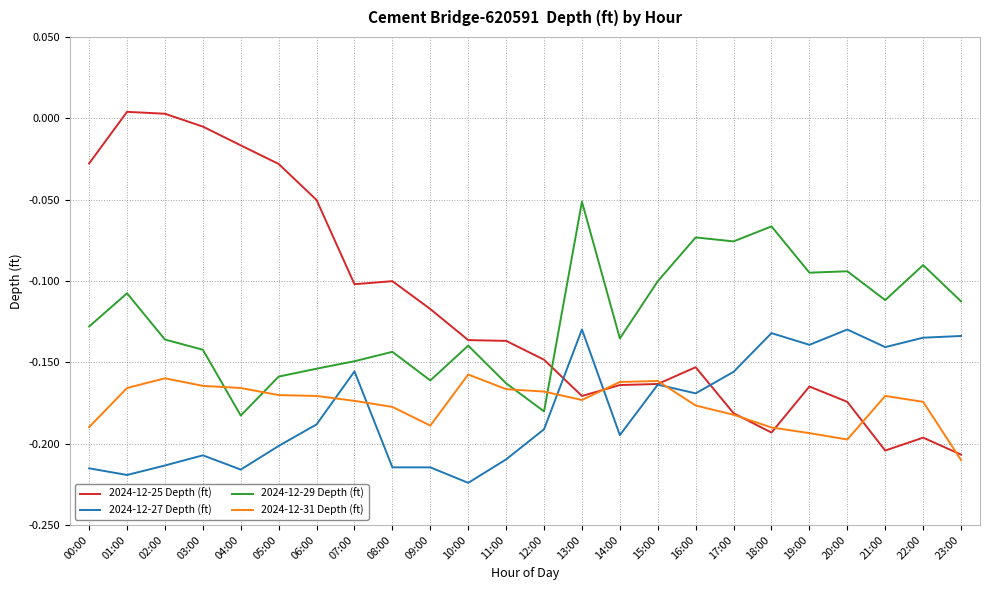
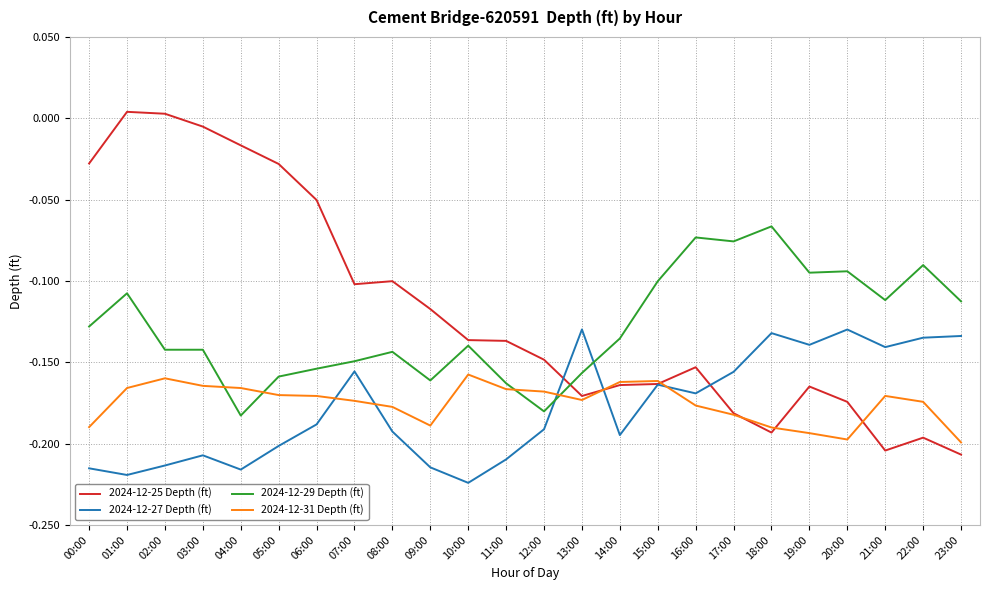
2024-12-29 Depth (ft), 02:00: -0.136 -> -0.142
2024-12-27 Depth (ft), 08:00: -0.215 -> -0.193
2024-12-29 Depth (ft), 13:00: -0.051 -> -0.157
2024-12-31 Depth (ft), 23:00: -0.210 -> -0.199
